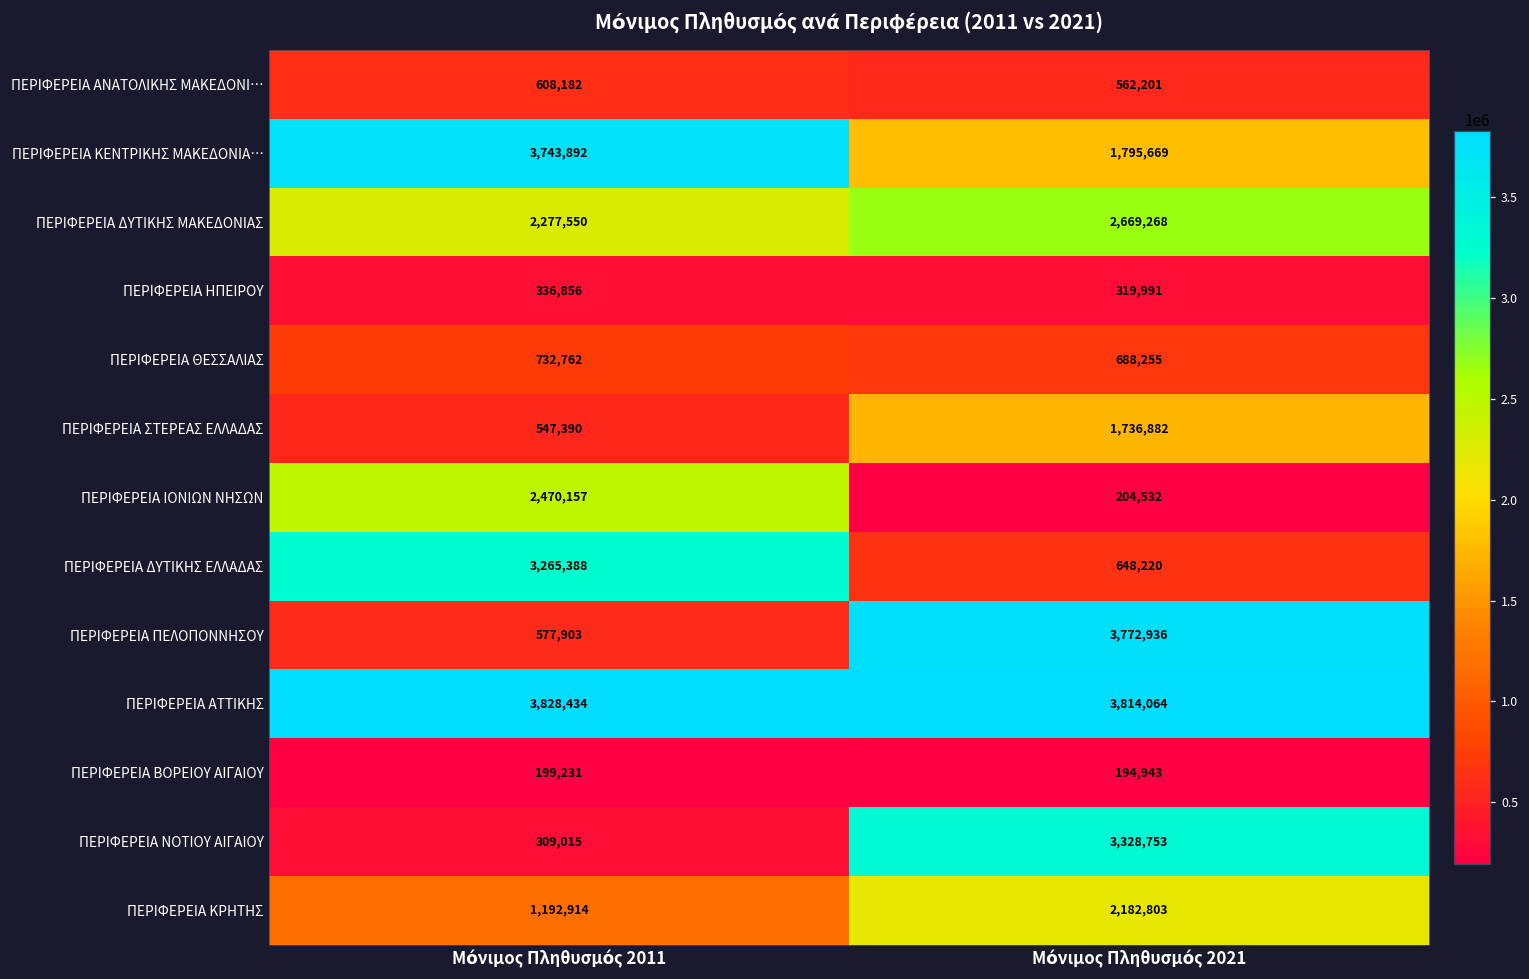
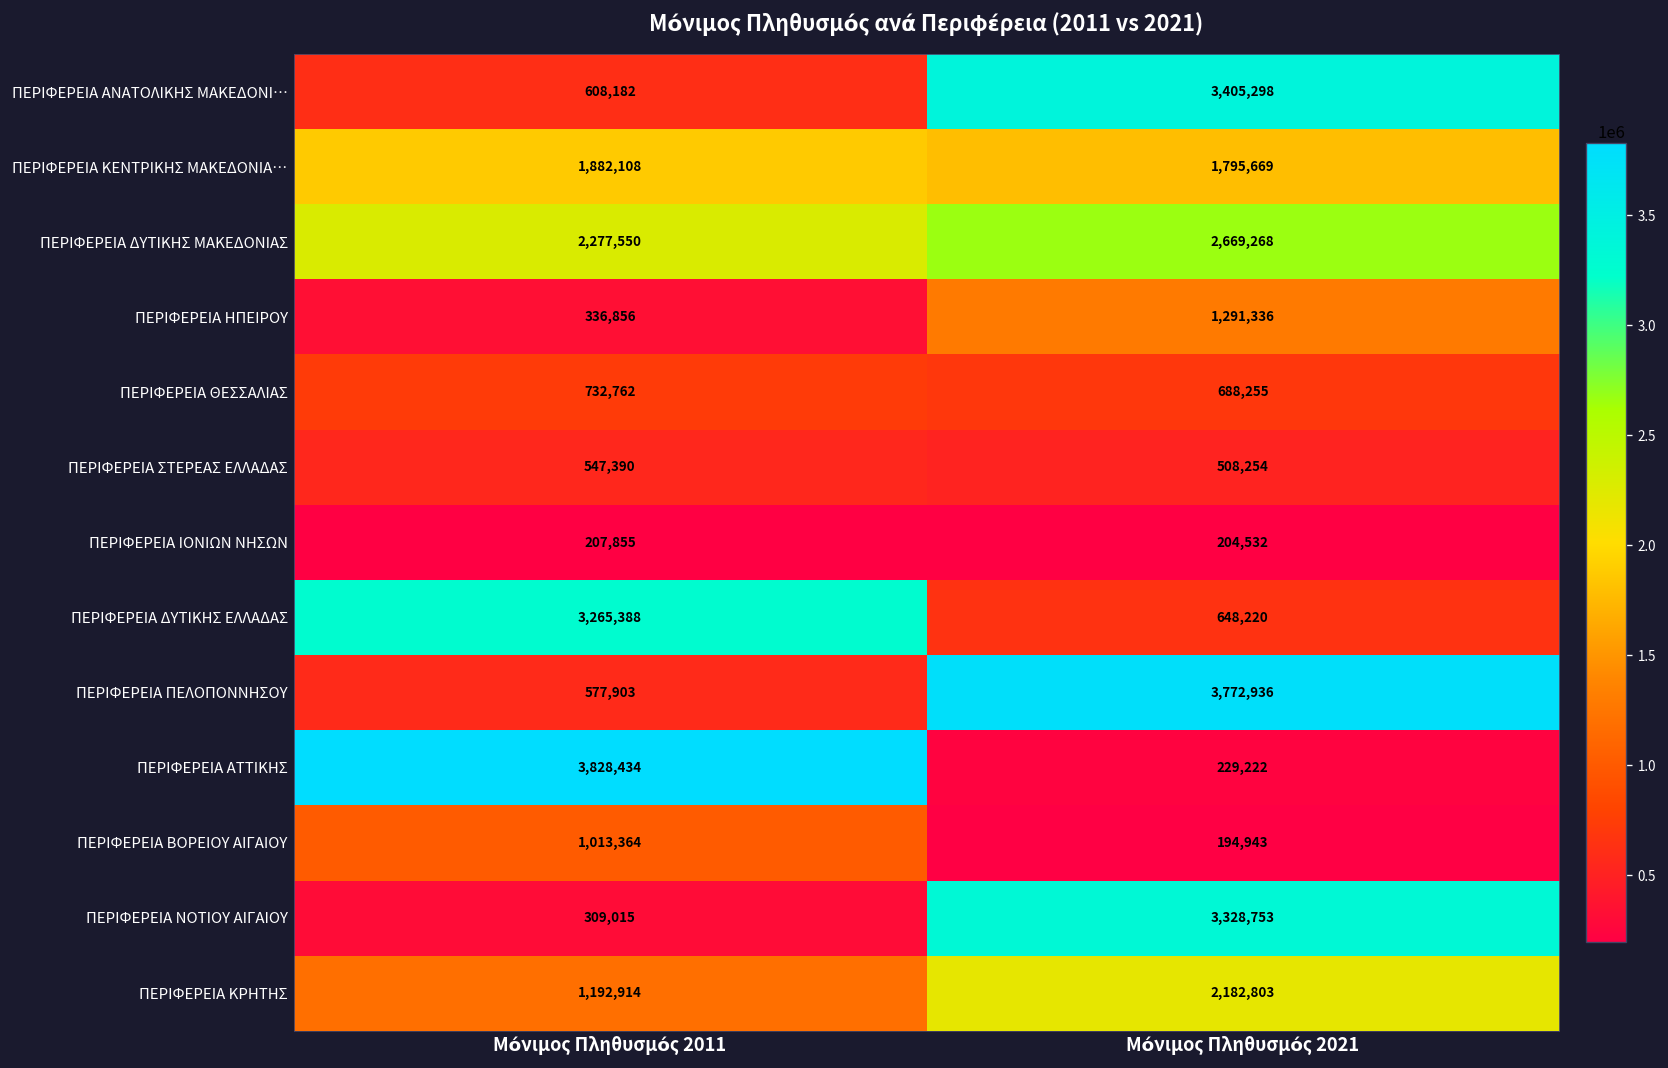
ΠΕΡΙΦΕΡΕΙΑ ΑΝΑΤΟΛΙΚΗΣ ΜΑΚΕΔΟΝΙ…, Μόνιμος Πληθυσμός 2021: 562,201 -> 3,405,298
ΠΕΡΙΦΕΡΕΙΑ ΚΕΝΤΡΙΚΗΣ ΜΑΚΕΔΟΝΙΑ…, Μόνιμος Πληθυσμός 2011: 3,743,892 -> 1,882,108
ΠΕΡΙΦΕΡΕΙΑ ΗΠΕΙΡΟΥ, Μόνιμος Πληθυσμός 2021: 319,991 -> 1,291,336
ΠΕΡΙΦΕΡΕΙΑ ΣΤΕΡΕΑΣ ΕΛΛΑΔΑΣ, Μόνιμος Πληθυσμός 2021: 1,736,882 -> 508,254
ΠΕΡΙΦΕΡΕΙΑ ΙΟΝΙΩΝ ΝΗΣΩΝ, Μόνιμος Πληθυσμός 2011: 2,470,157 -> 207,855
ΠΕΡΙΦΕΡΕΙΑ ΑΤΤΙΚΗΣ, Μόνιμος Πληθυσμός 2021: 3,814,064 -> 229,222
ΠΕΡΙΦΕΡΕΙΑ ΒΟΡΕΙΟΥ ΑΙΓΑΙΟΥ, Μόνιμος Πληθυσμός 2011: 199,231 -> 1,013,364
